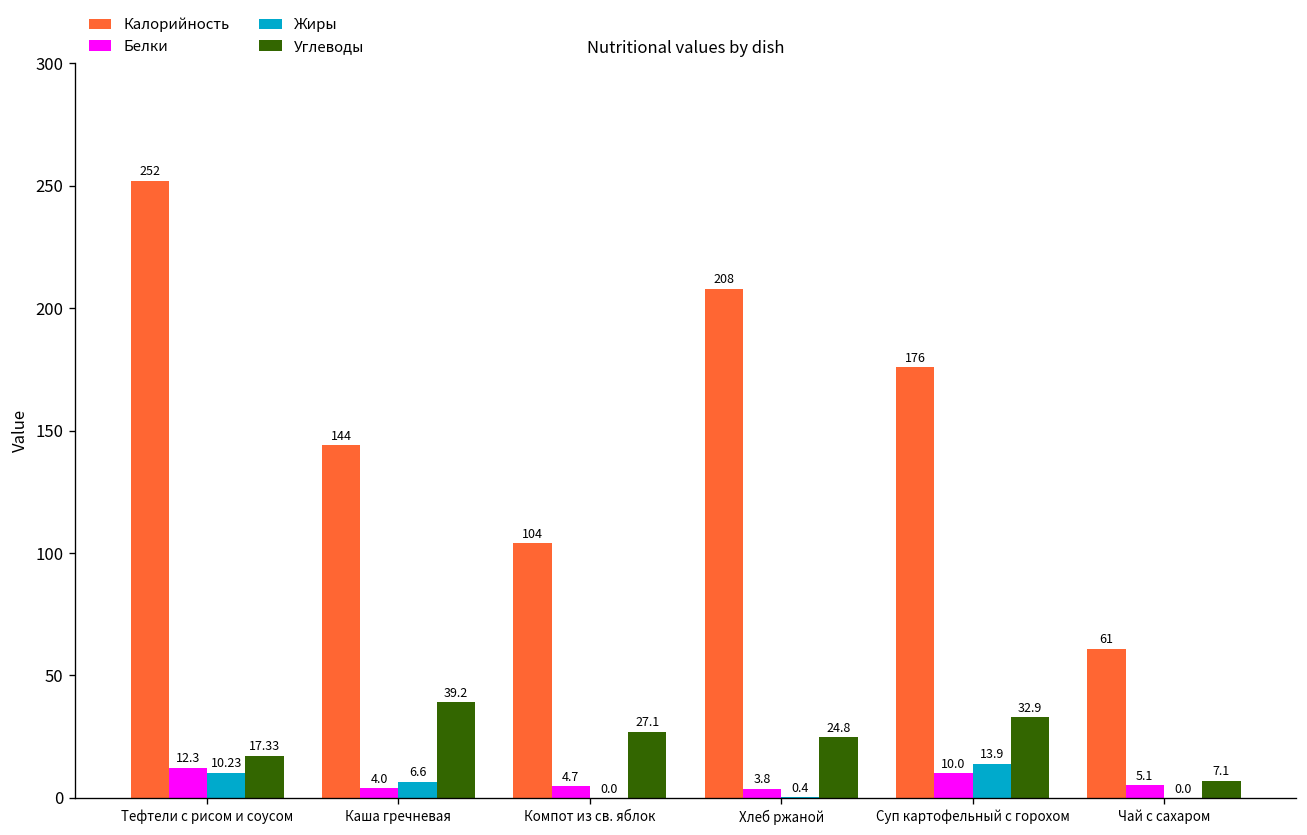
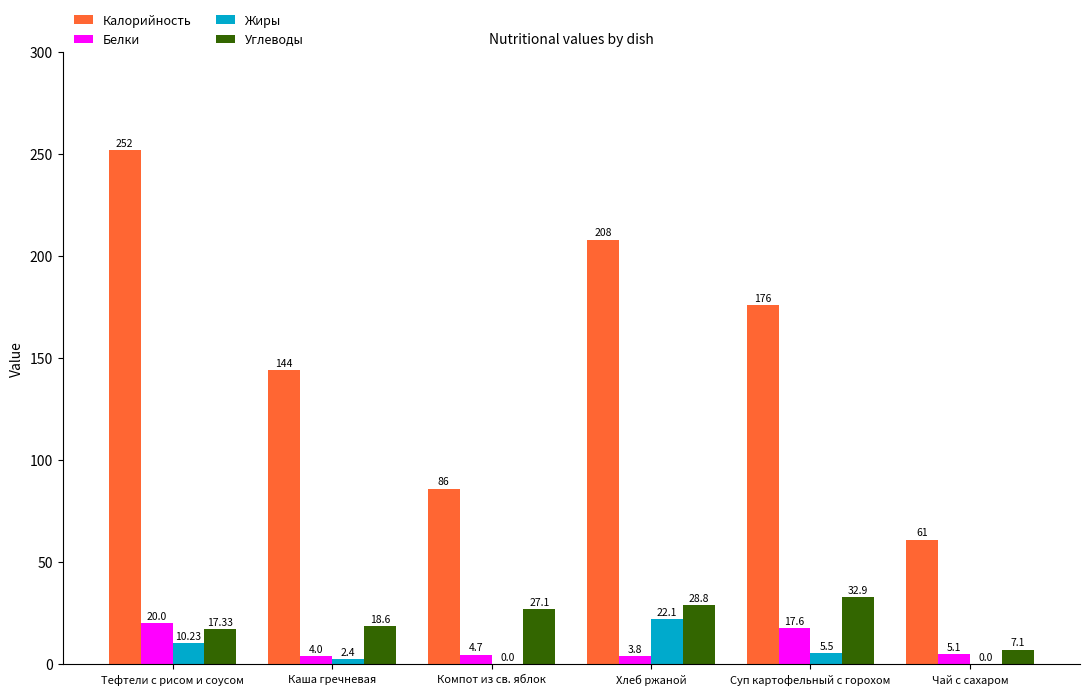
Белки, Тефтели с рисом и соусом: 12.3 -> 20.0
Жиры, Каша гречневая: 6.6 -> 2.4
Углеводы, Каша гречневая: 39.2 -> 18.6
Калорийность, Компот из св. яблок: 104 -> 86
Жиры, Хлеб ржаной: 0.4 -> 22.1
Углеводы, Хлеб ржаной: 24.8 -> 28.8
Белки, Суп картофельный с горохом: 10.0 -> 17.6
Жиры, Суп картофельный с горохом: 13.9 -> 5.5
